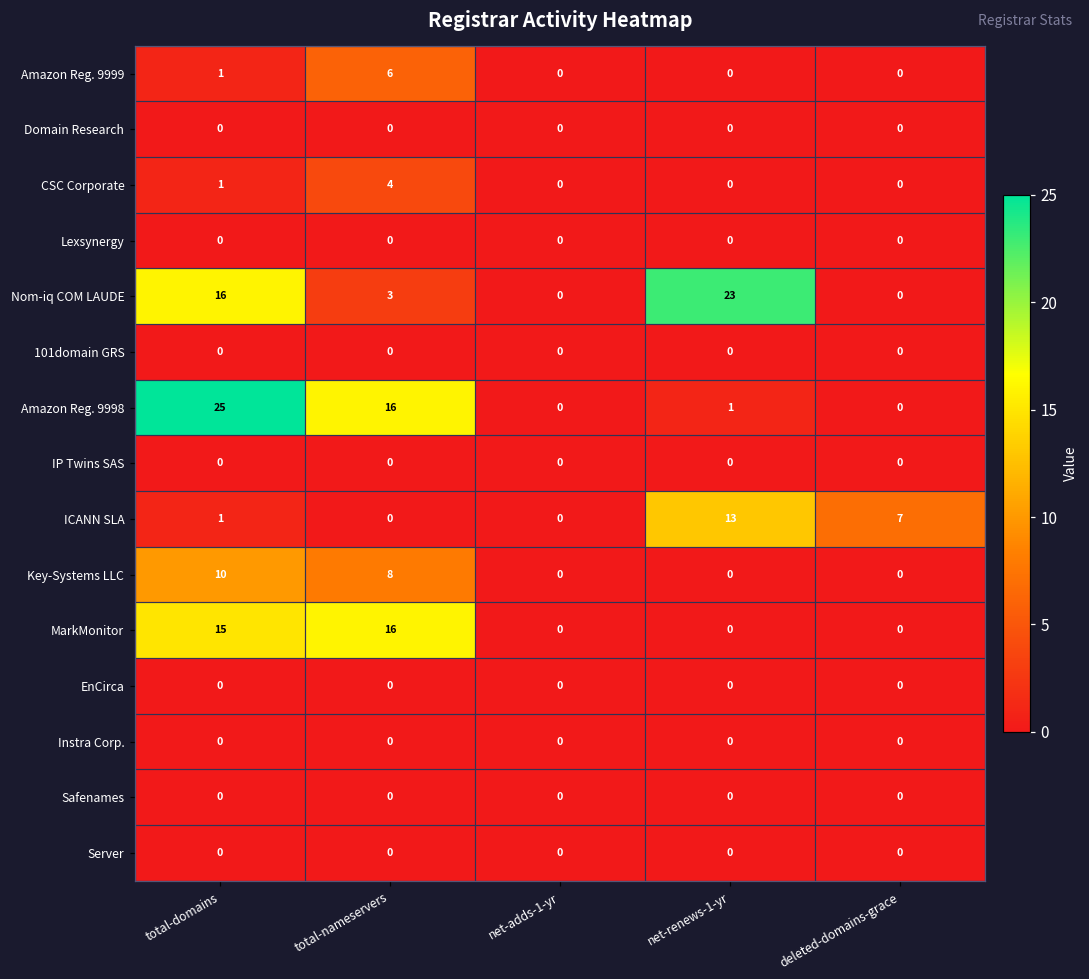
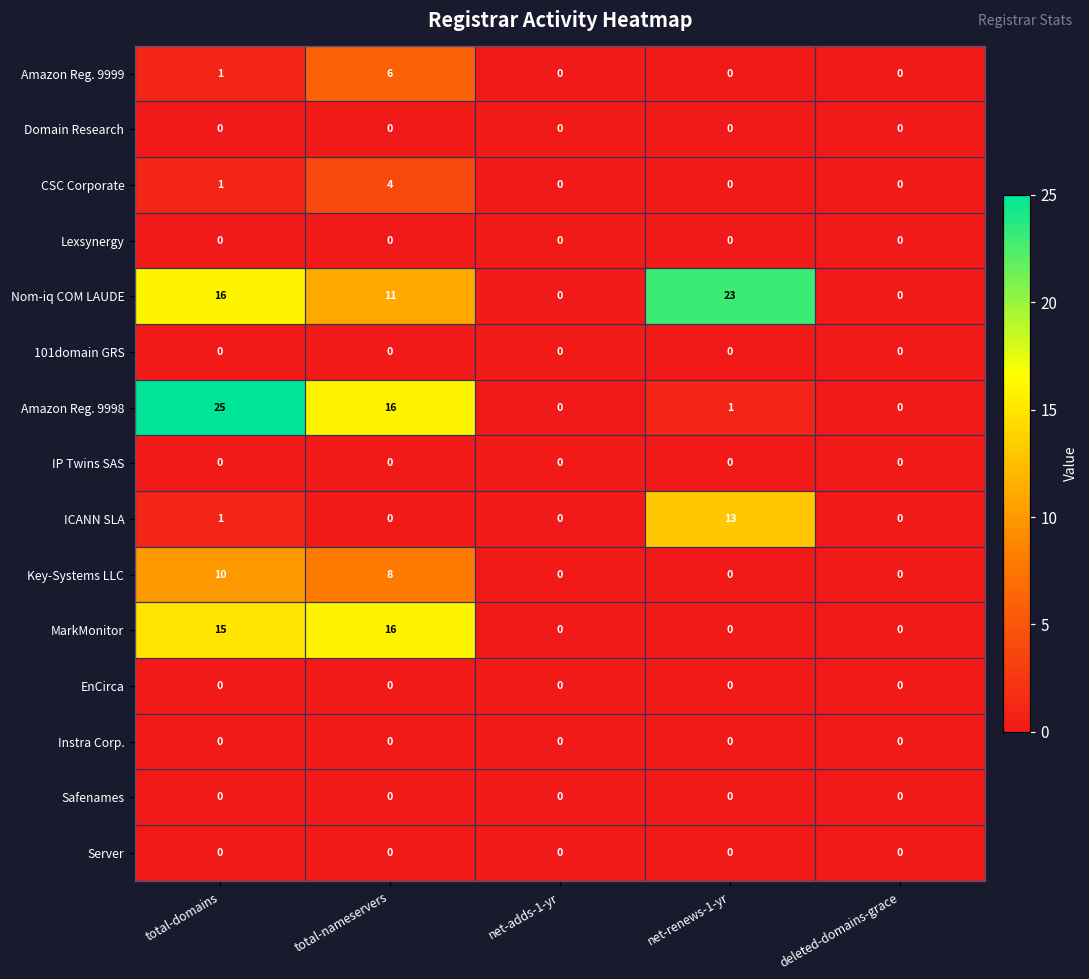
Nom-iq COM LAUDE, total-nameservers: 3 -> 11
ICANN SLA, deleted-domains-grace: 7 -> 0
